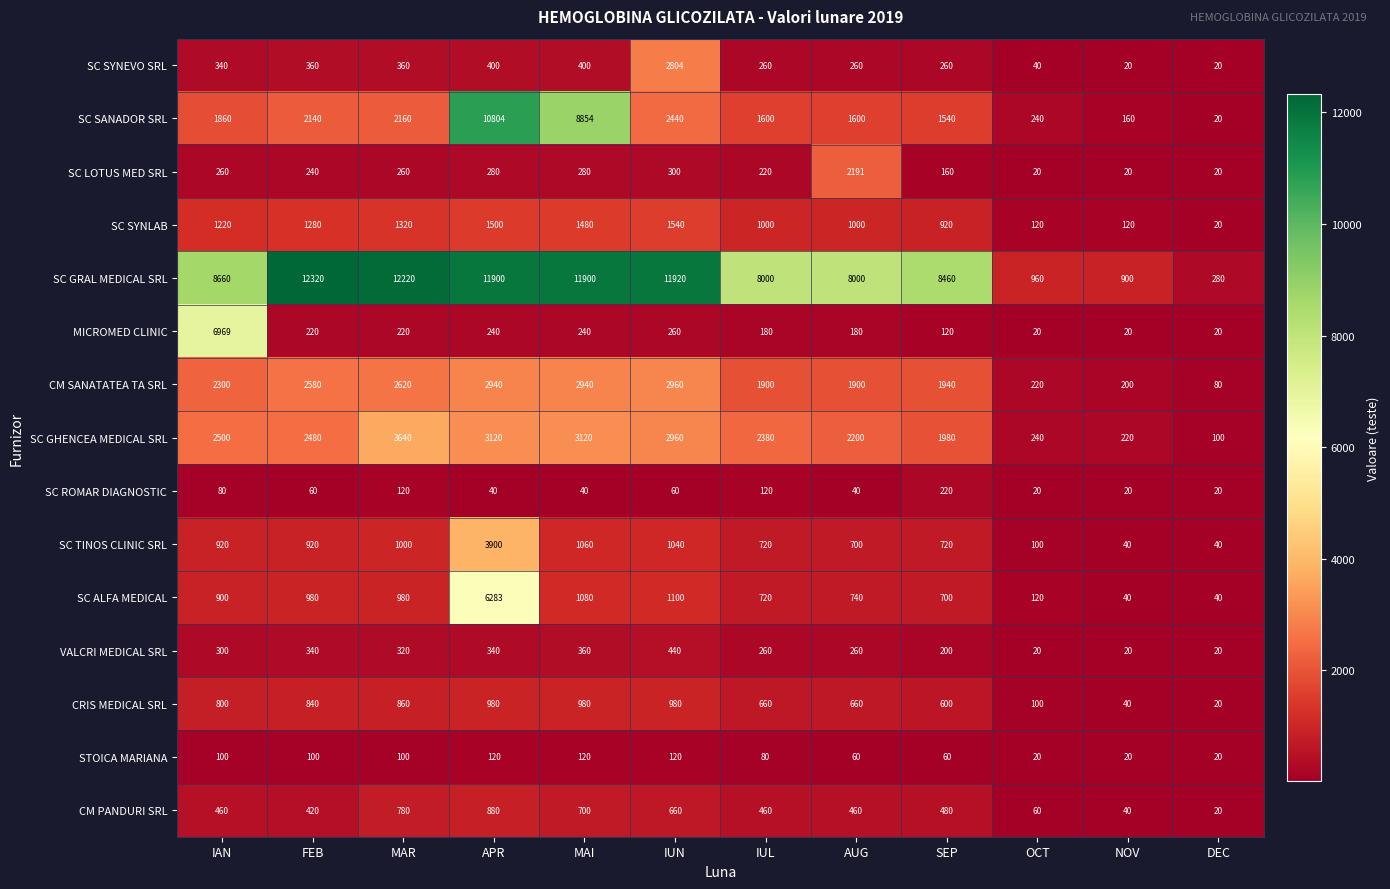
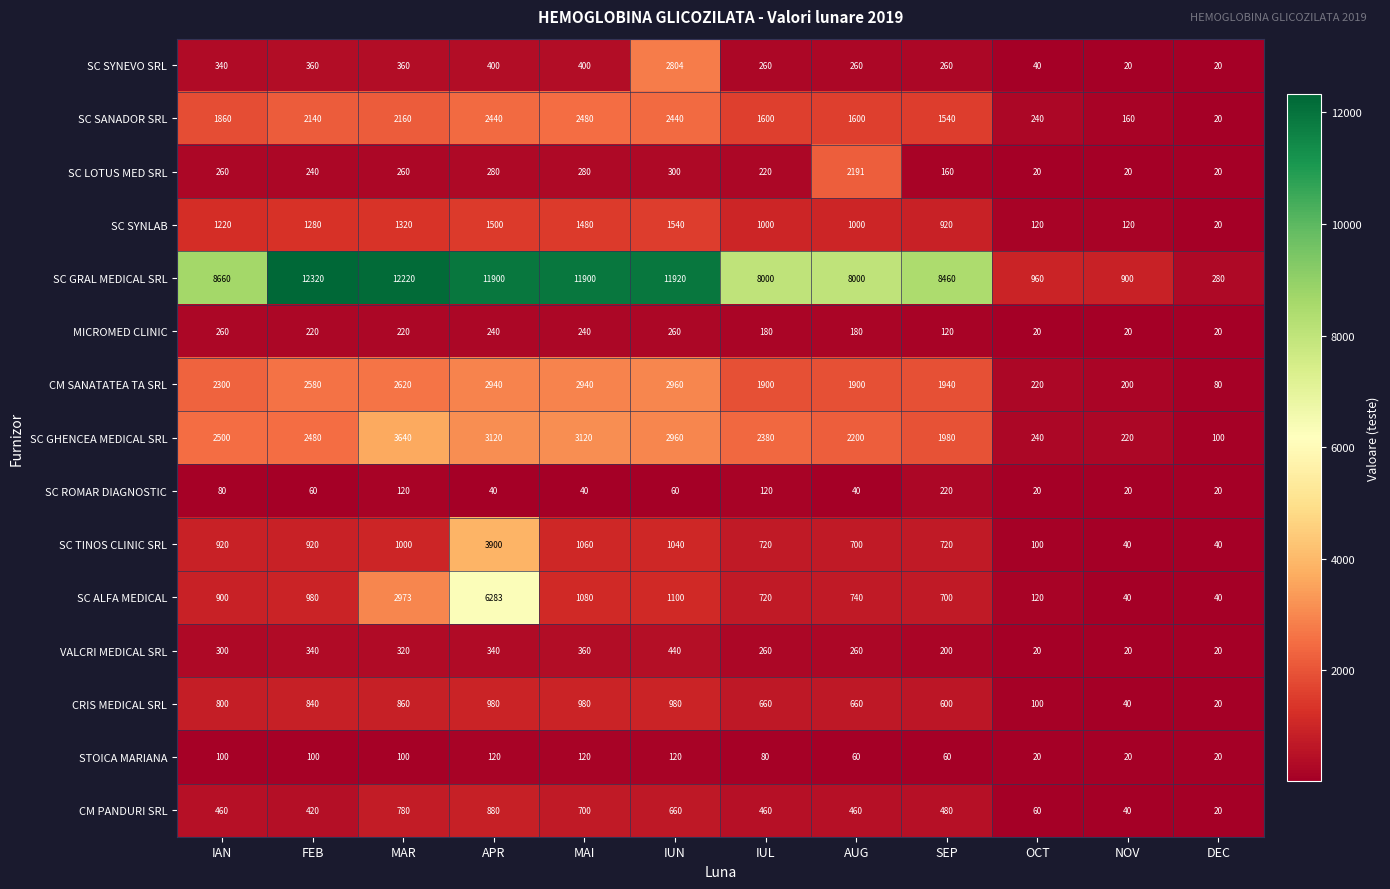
SC SANADOR SRL, APR: 10804 -> 2440
SC SANADOR SRL, MAI: 8854 -> 2480
MICROMED CLINIC, IAN: 6969 -> 260
SC ALFA MEDICAL, MAR: 980 -> 2973
